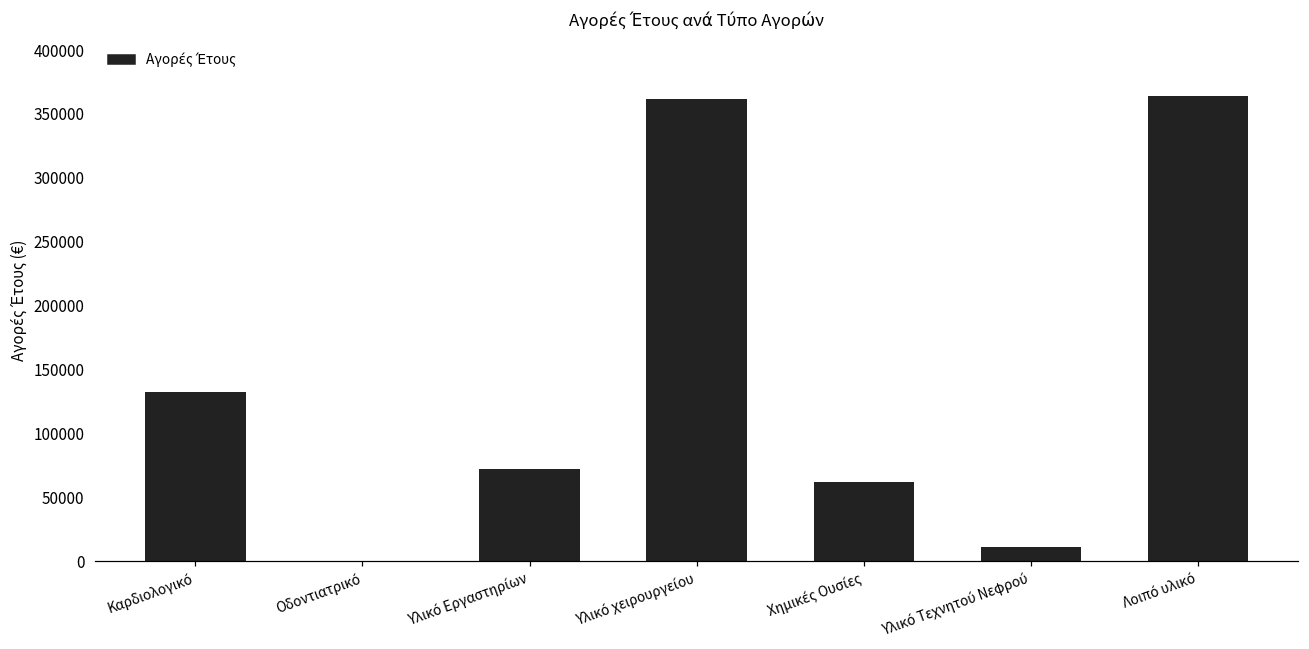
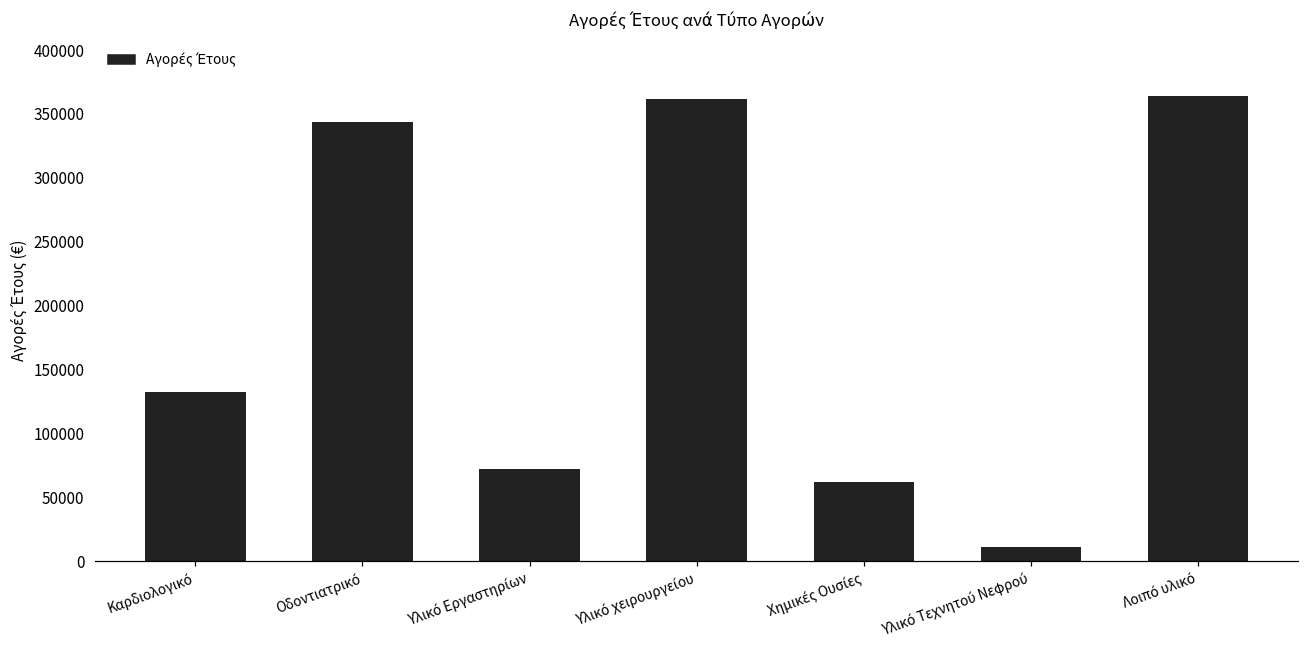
Οδοντιατρικό: 0 -> 343000
